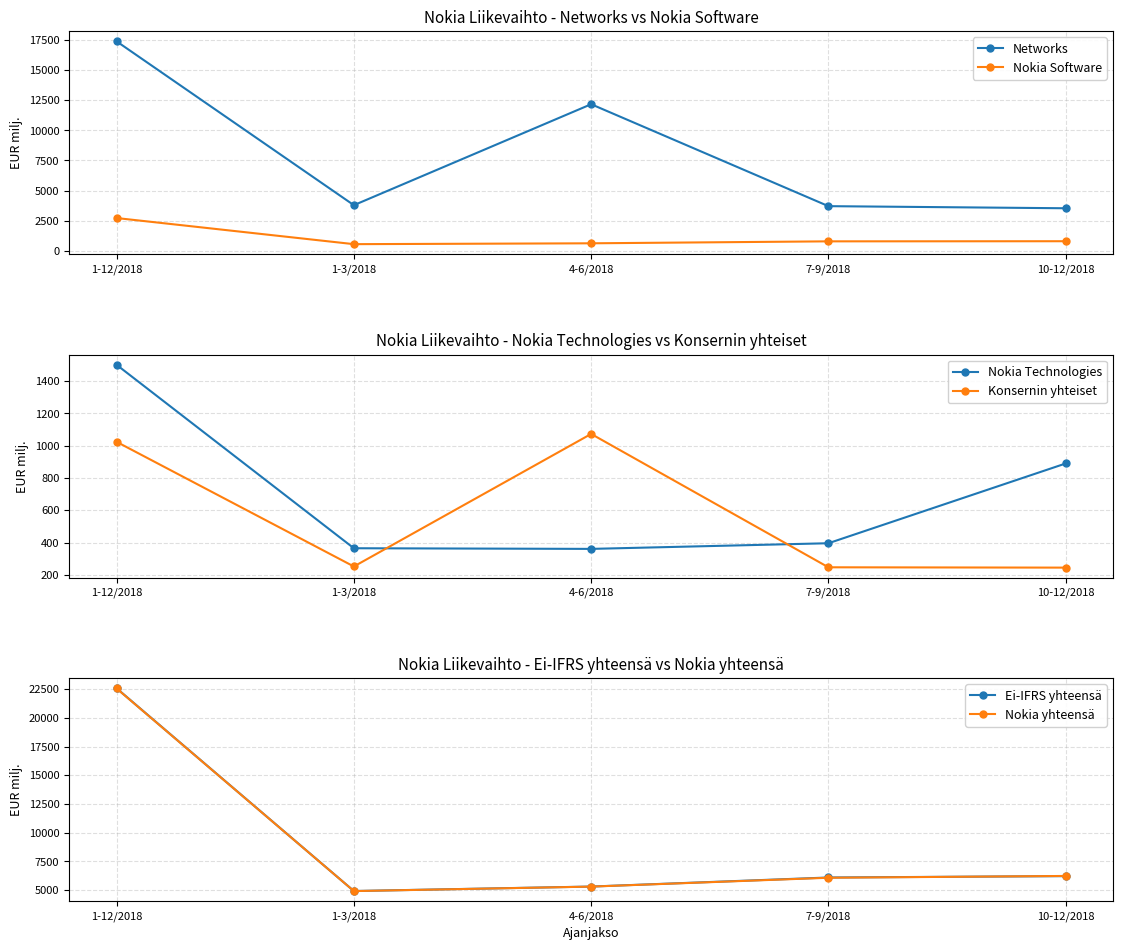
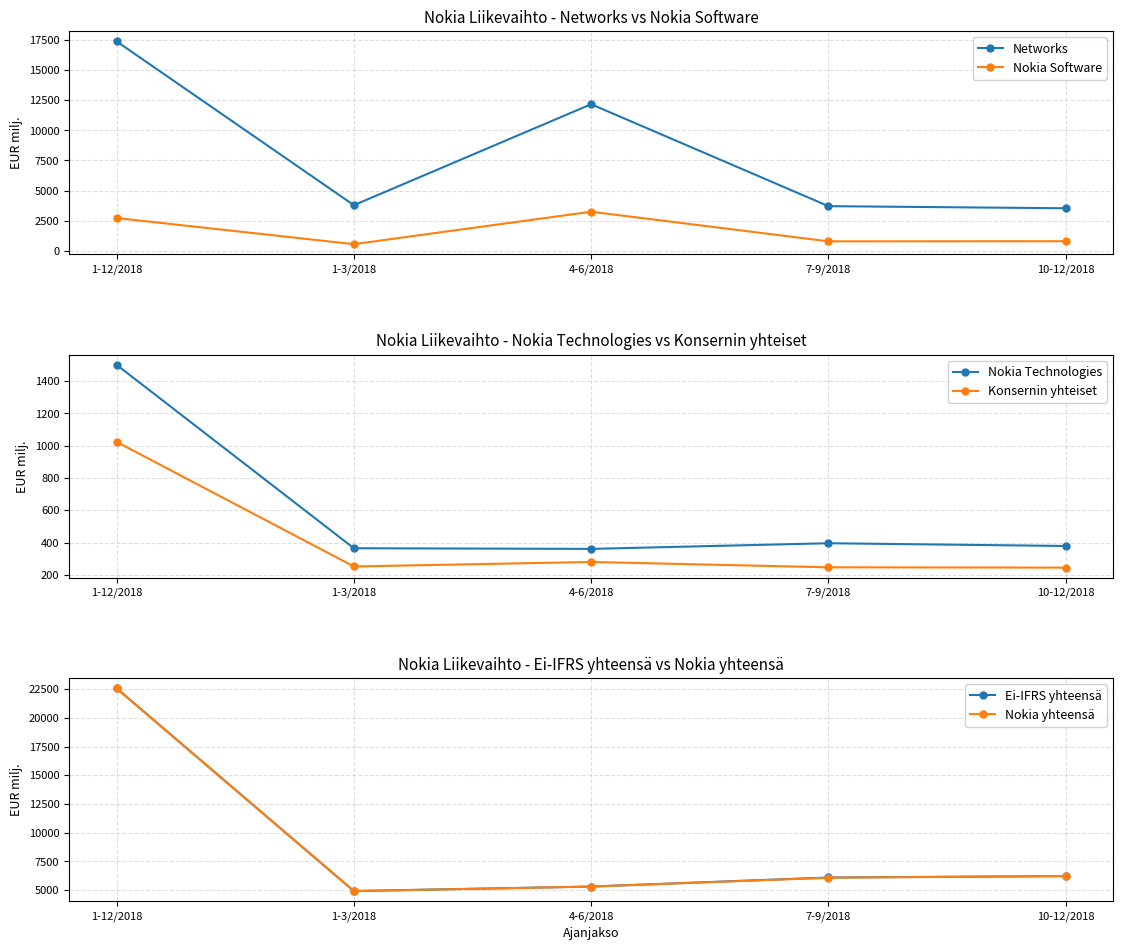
Nokia Liikevaihto - Networks vs Nokia Software, Nokia Software, 4-6/2018: 600 -> 3200
Nokia Liikevaihto - Nokia Technologies vs Konsernin yhteiset, Konsernin yhteiset, 4-6/2018: 1070 -> 280
Nokia Liikevaihto - Nokia Technologies vs Konsernin yhteiset, Nokia Technologies, 10-12/2018: 890 -> 380
